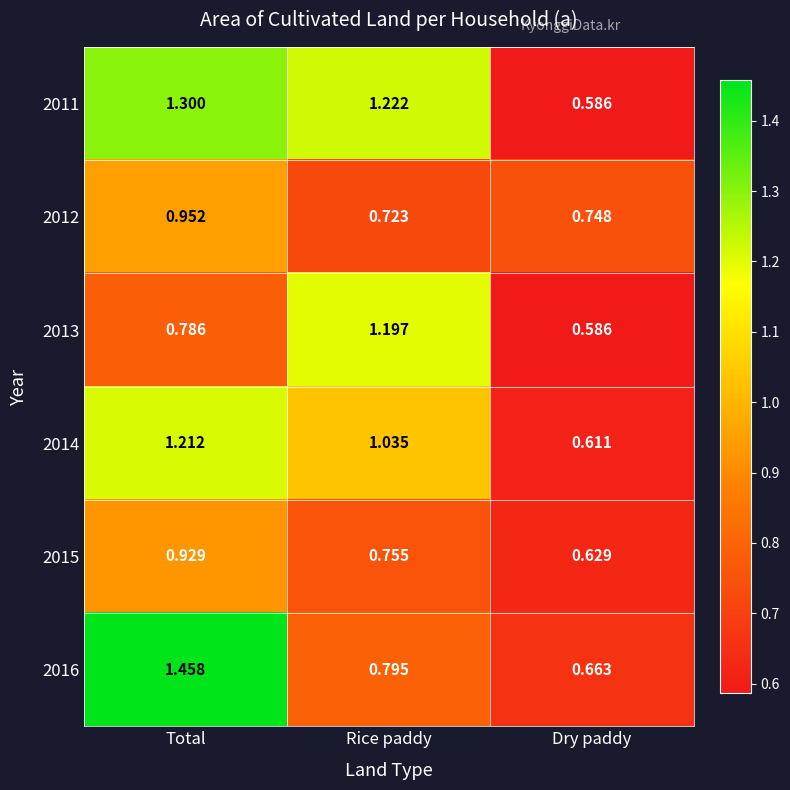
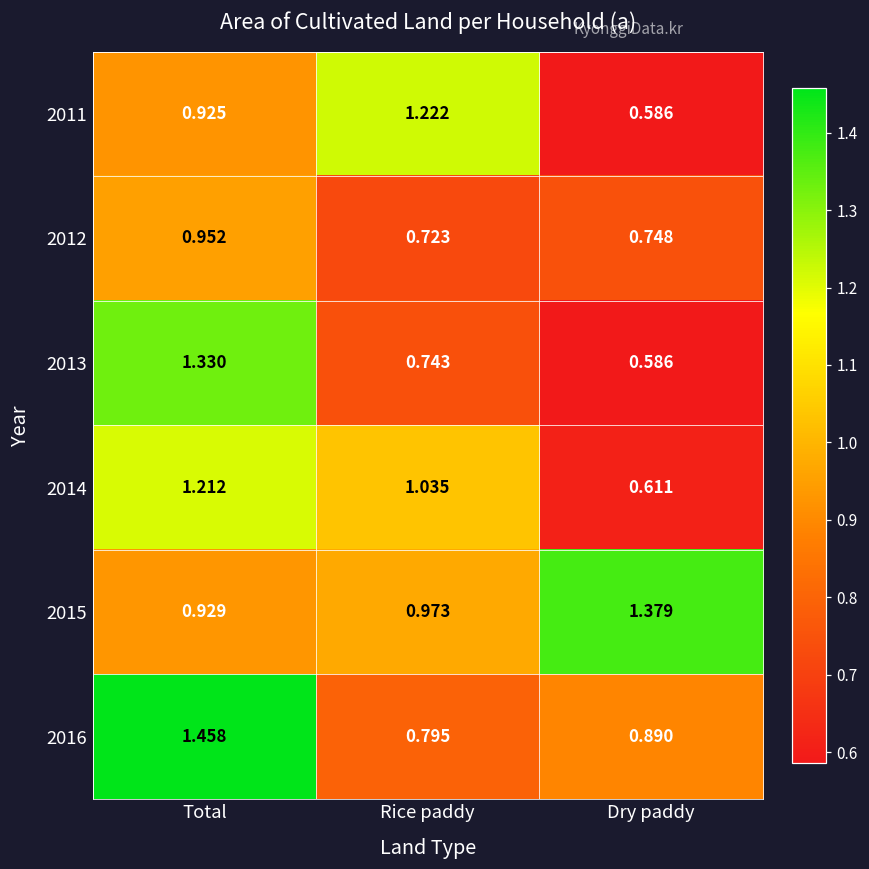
2011, Total: 1.300 -> 0.925
2013, Total: 0.786 -> 1.330
2013, Rice paddy: 1.197 -> 0.743
2015, Rice paddy: 0.755 -> 0.973
2015, Dry paddy: 0.629 -> 1.379
2016, Dry paddy: 0.663 -> 0.890
